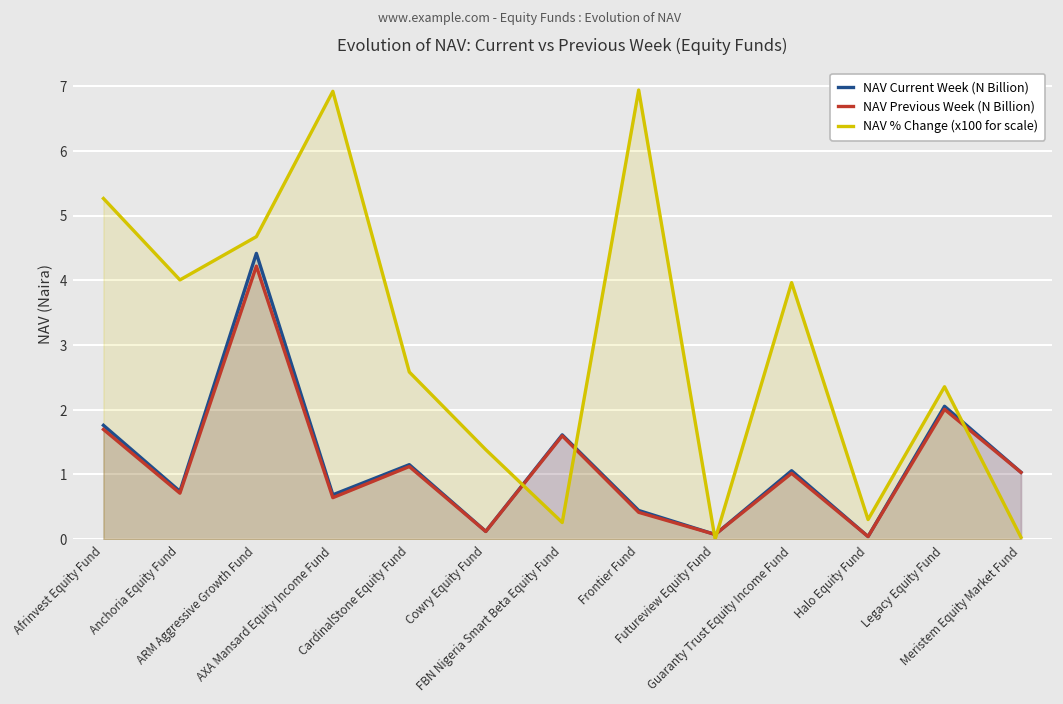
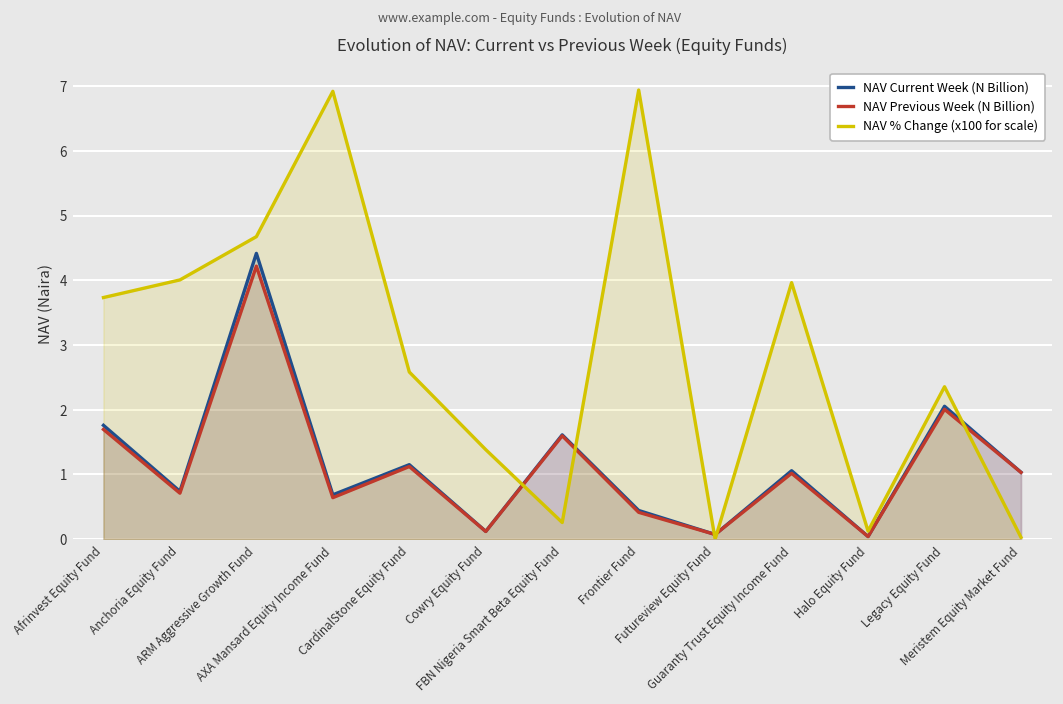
NAV % Change (x100 for scale), Afrinvest Equity Fund: 5.3 -> 3.7
NAV % Change (x100 for scale), Halo Equity Fund: 0.3 -> 0.1
